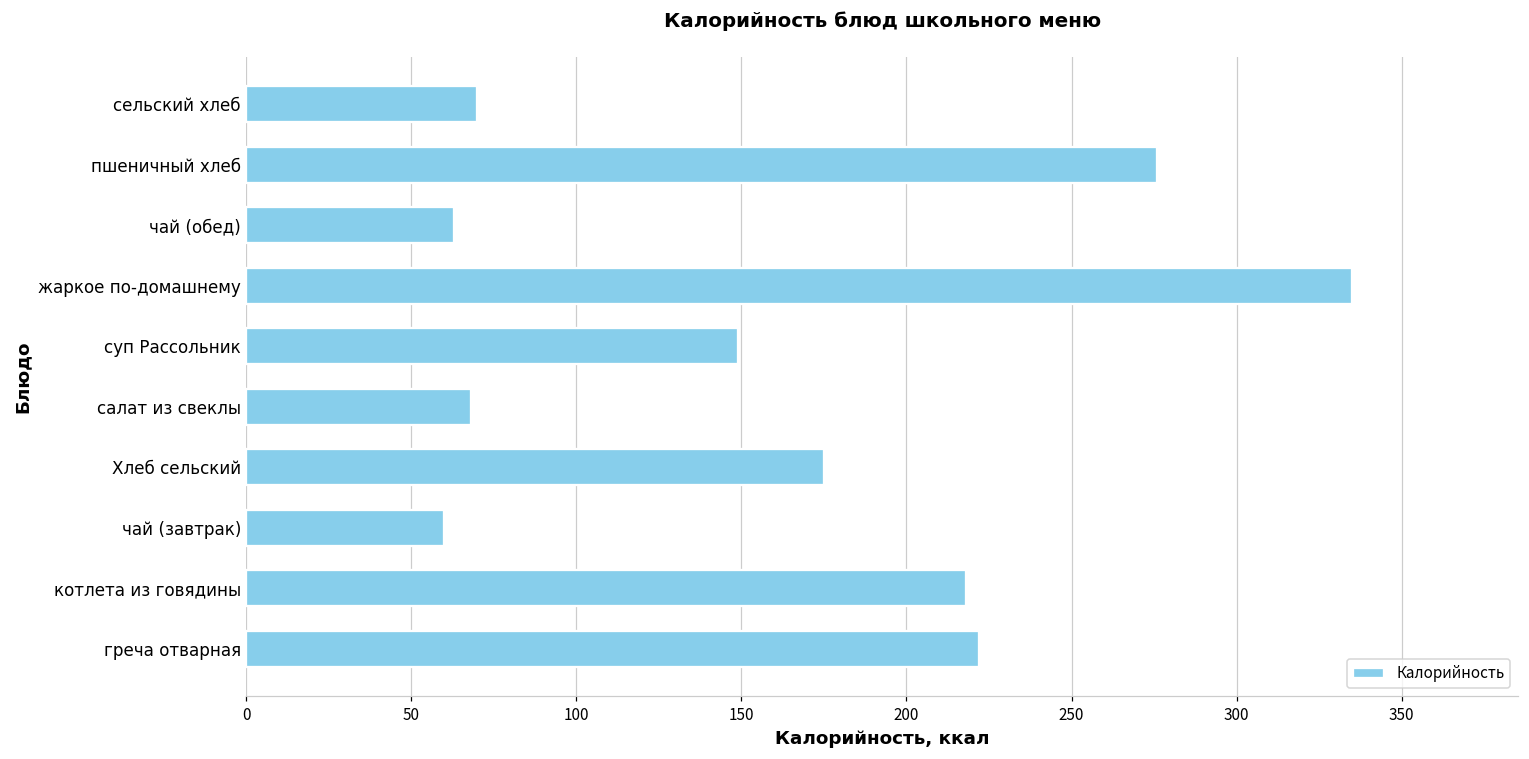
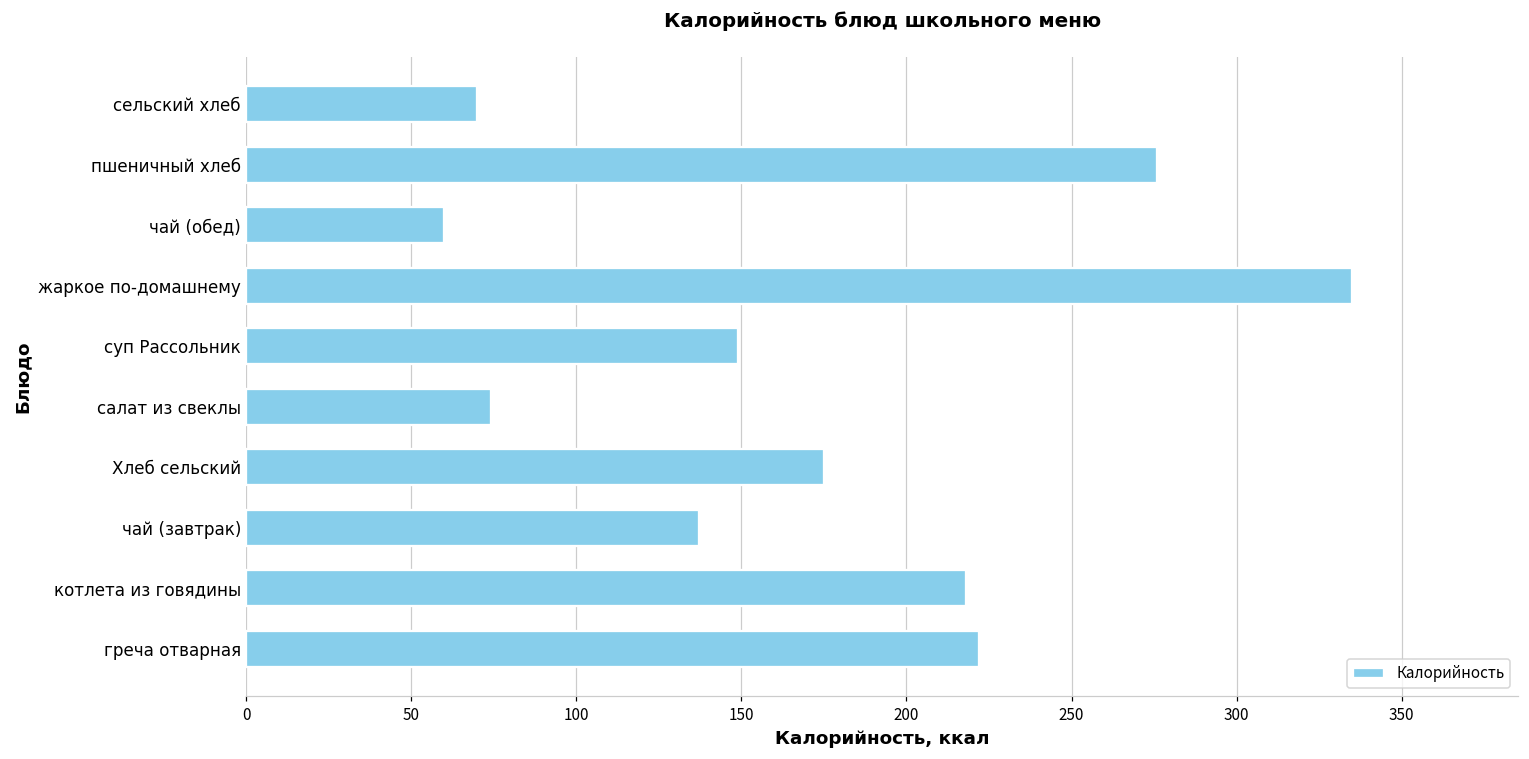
чай (обед): 63 -> 60
салат из свеклы: 68 -> 74
чай (завтрак): 60 -> 137
